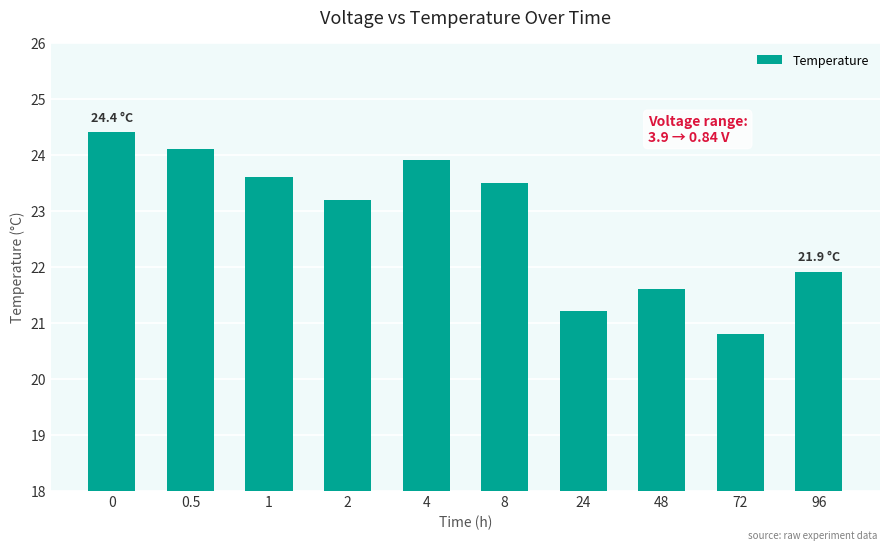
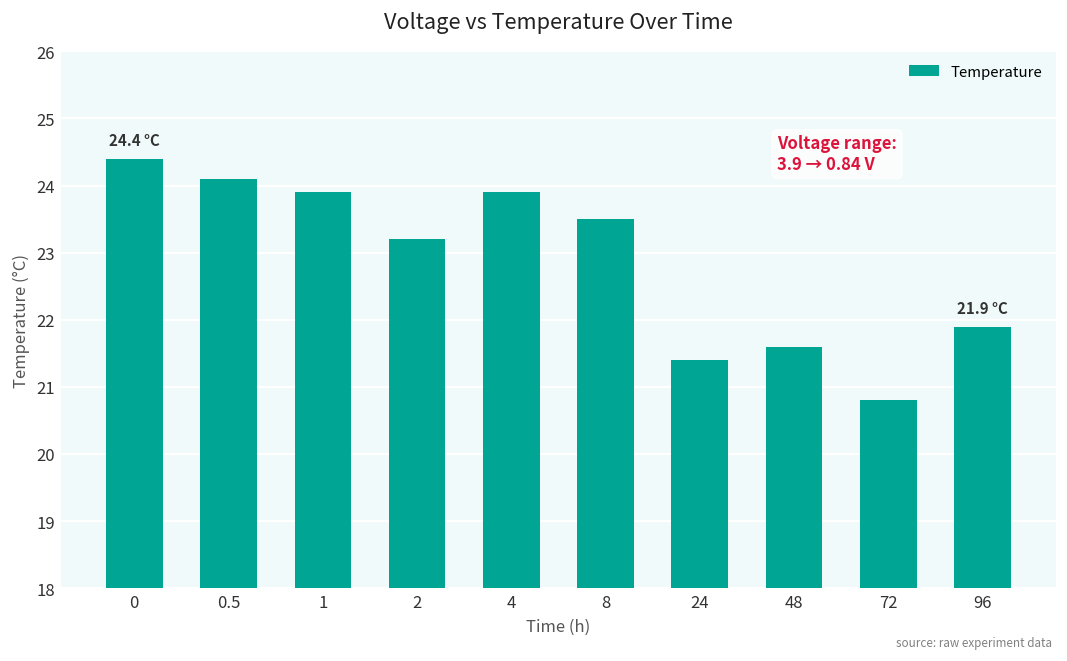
1: 23.6 -> 23.9
24: 21.2 -> 21.4
